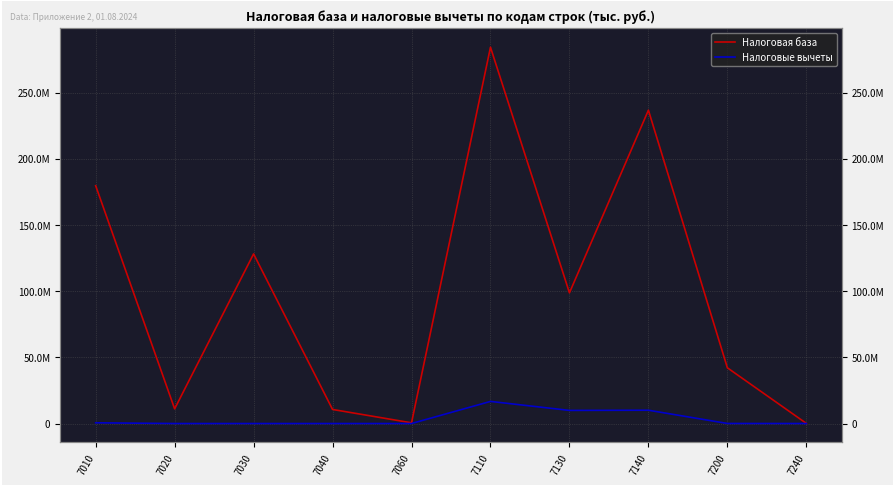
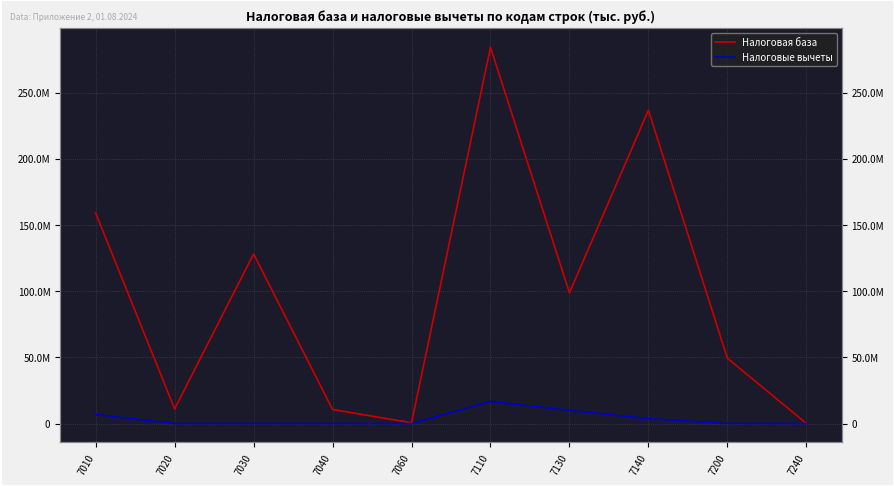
Налоговая база, 7010: 180000000 -> 159000000
Налоговые вычеты, 7010: 1000000 -> 7000000
Налоговые вычеты, 7140: 10000000 -> 4000000
Налоговая база, 7200: 42000000 -> 49000000
